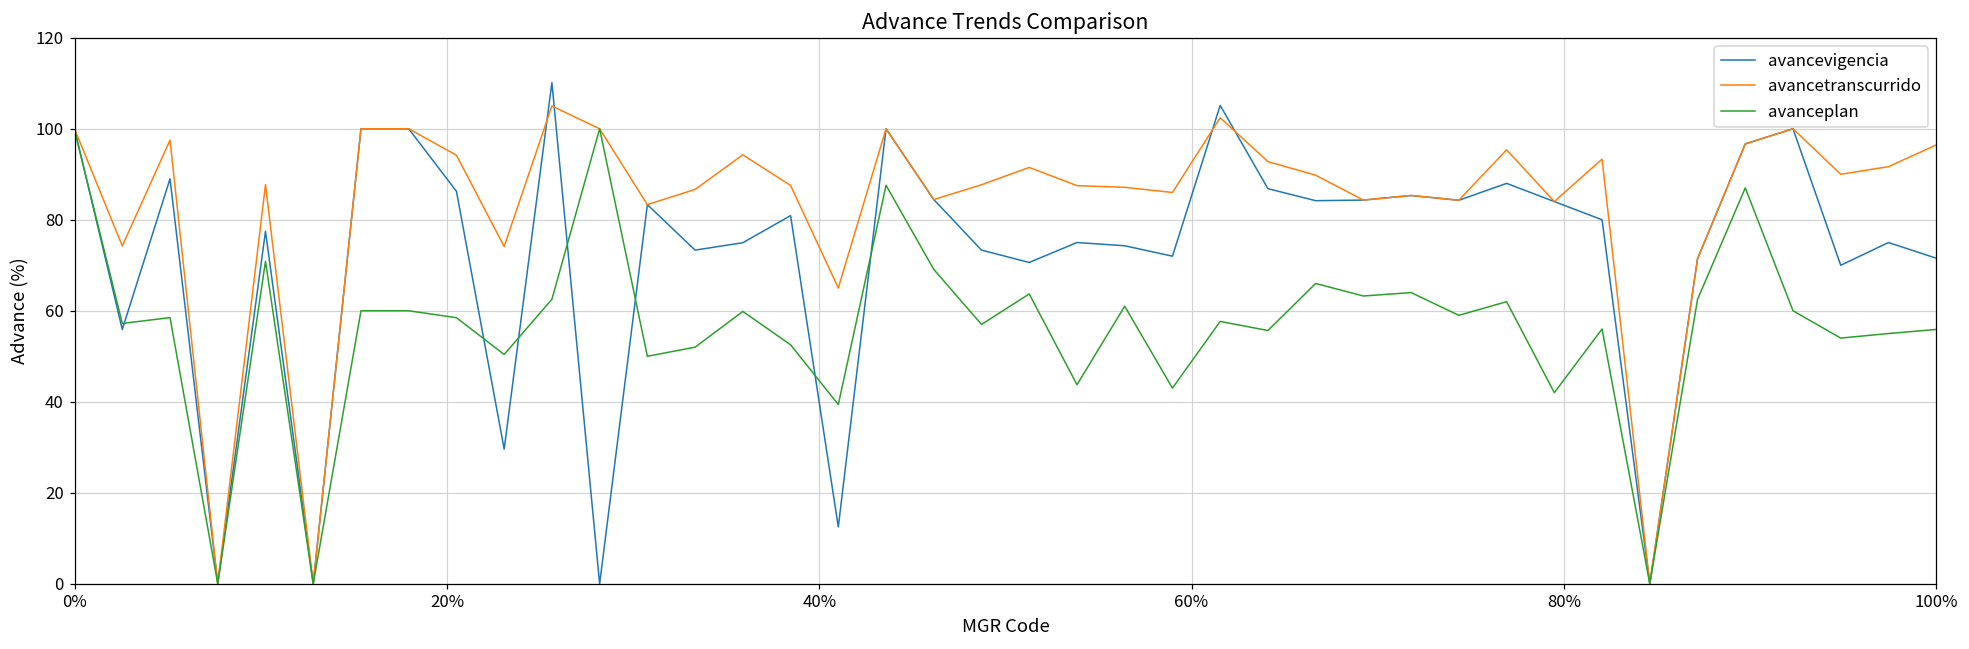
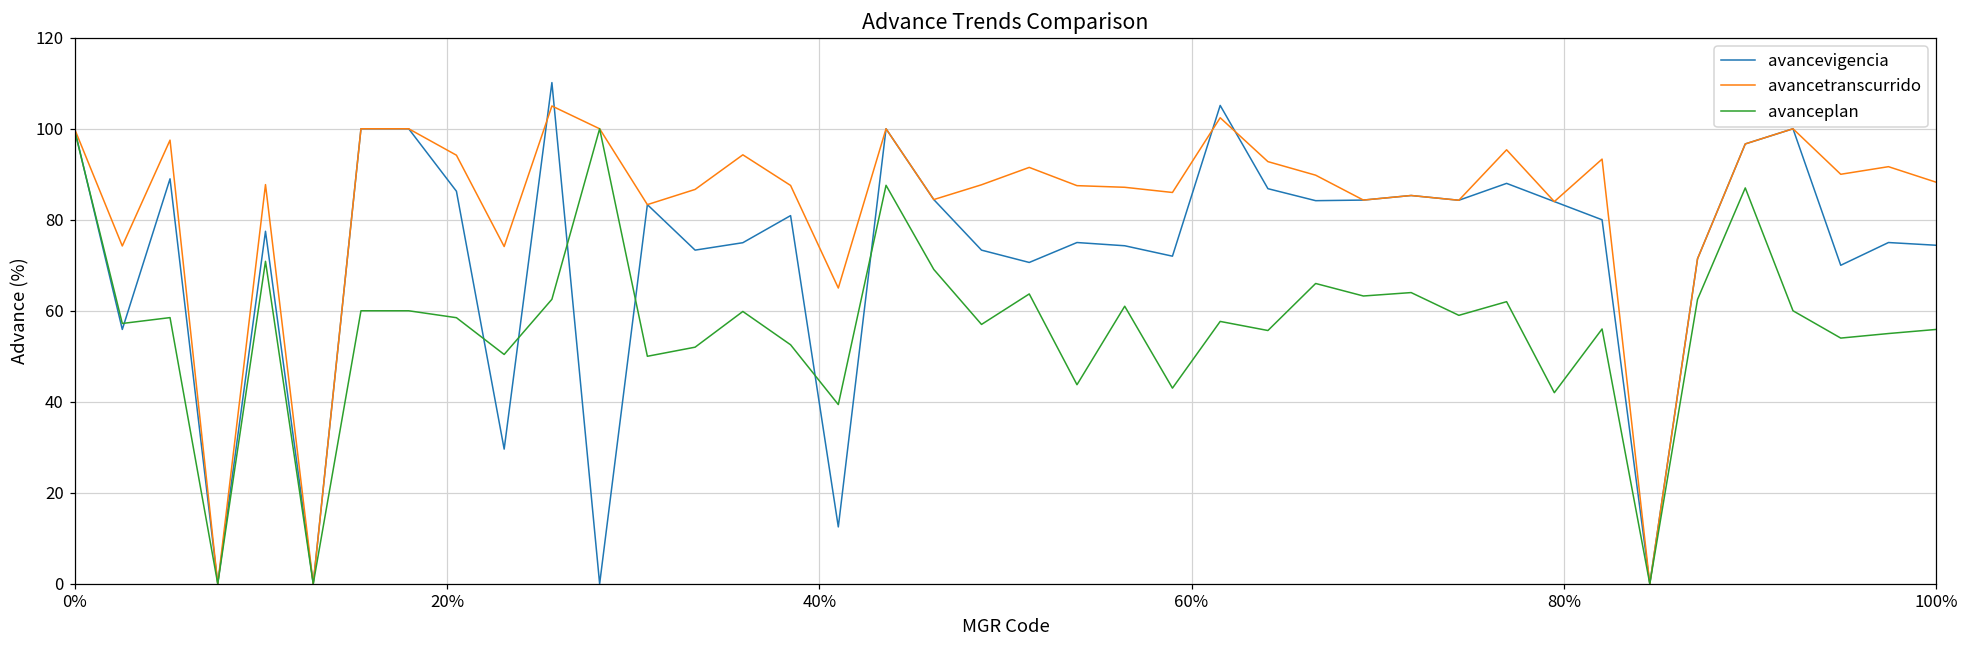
avancevigencia, 100%: 72 -> 74
avancetranscurrido, 100%: 96 -> 88
